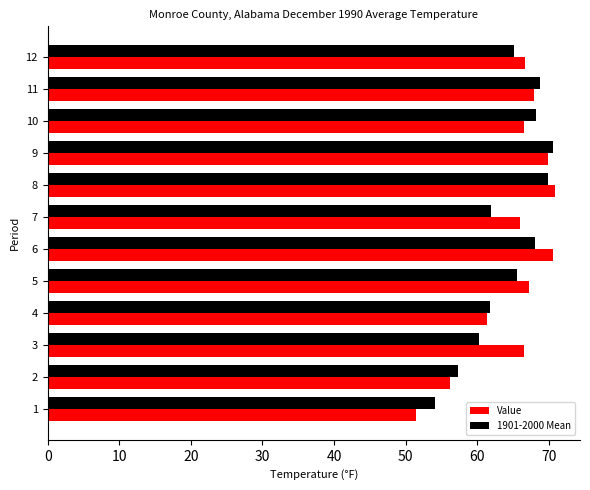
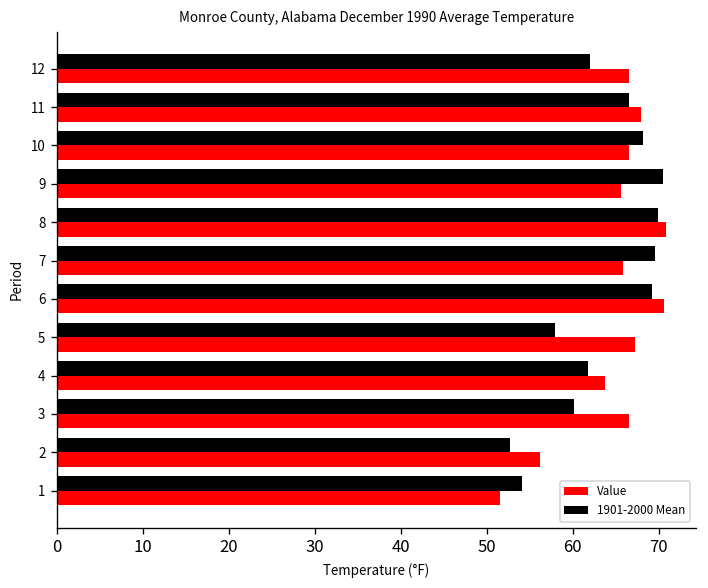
1901-2000 Mean, 12: 65 -> 62
1901-2000 Mean, 11: 69 -> 67
Value, 9: 70 -> 66
1901-2000 Mean, 7: 62 -> 70
1901-2000 Mean, 6: 68 -> 69
1901-2000 Mean, 5: 66 -> 58
Value, 4: 61 -> 64
1901-2000 Mean, 2: 57 -> 53
